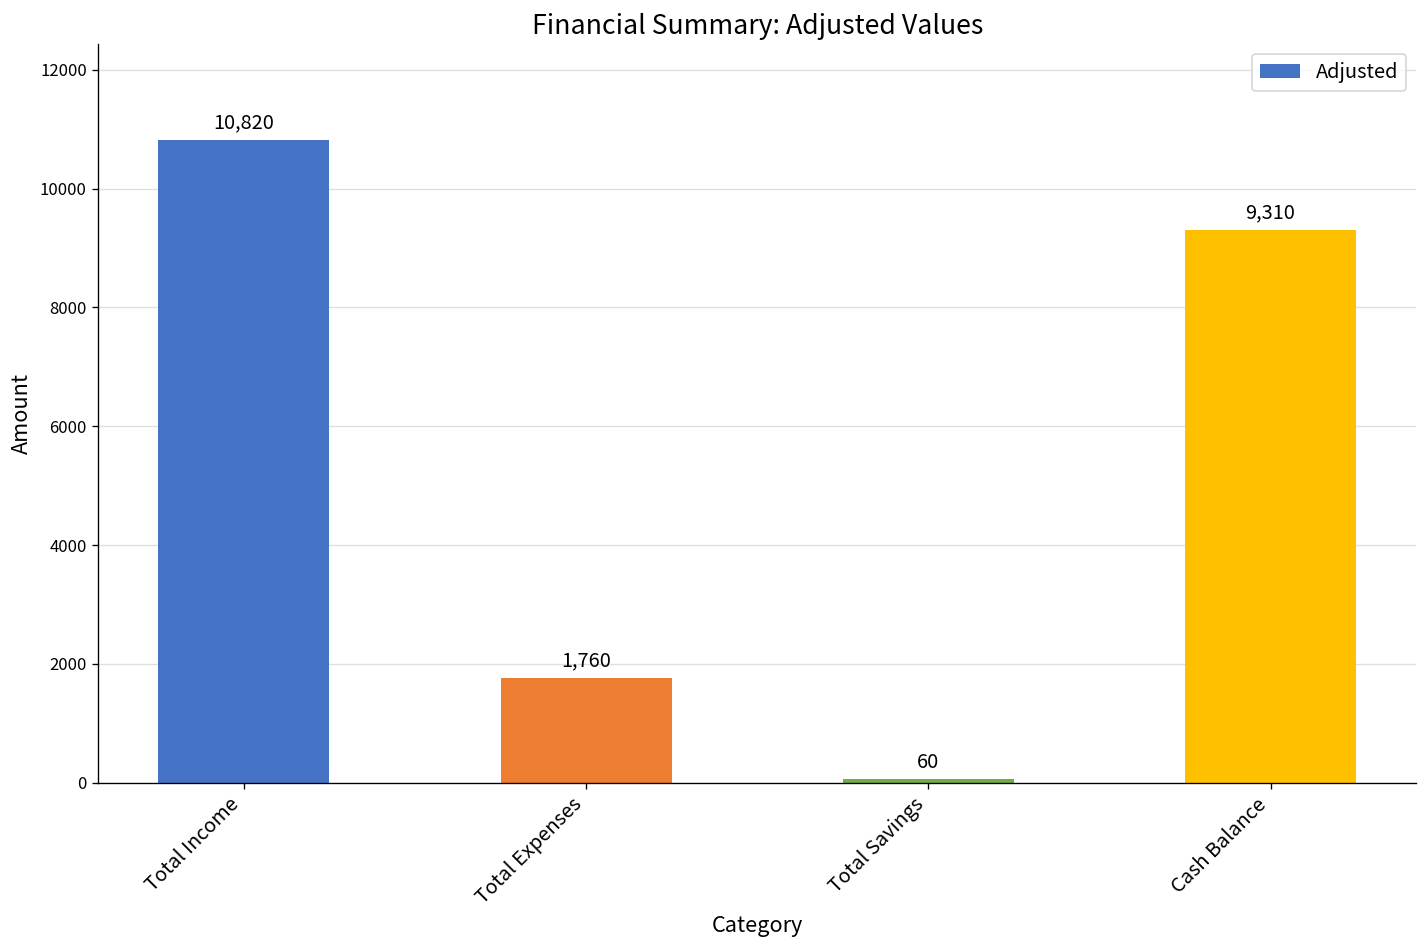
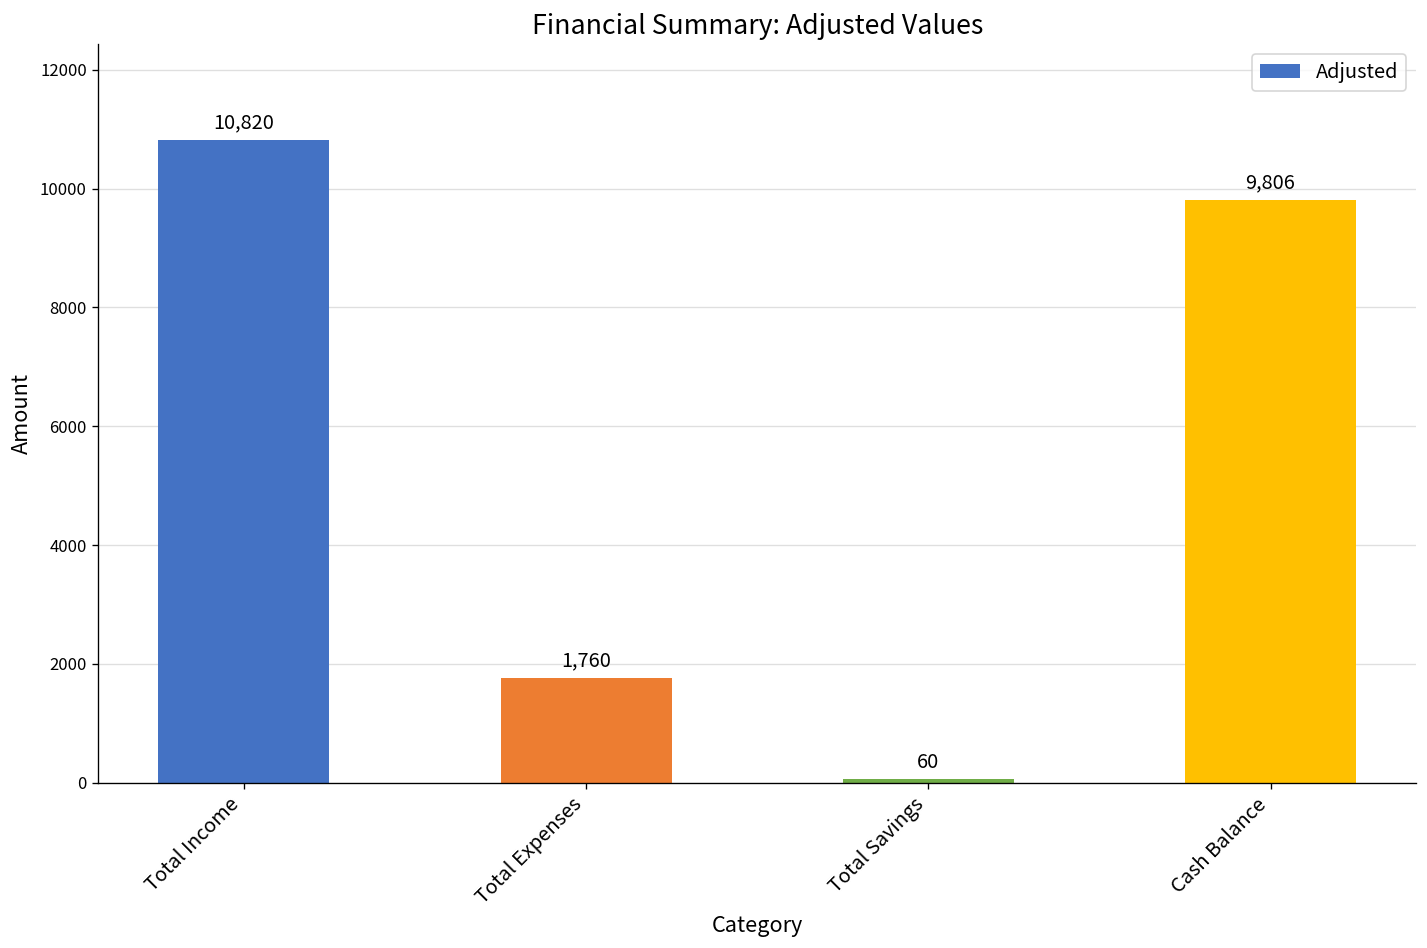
Cash Balance: 9,310 -> 9,806
